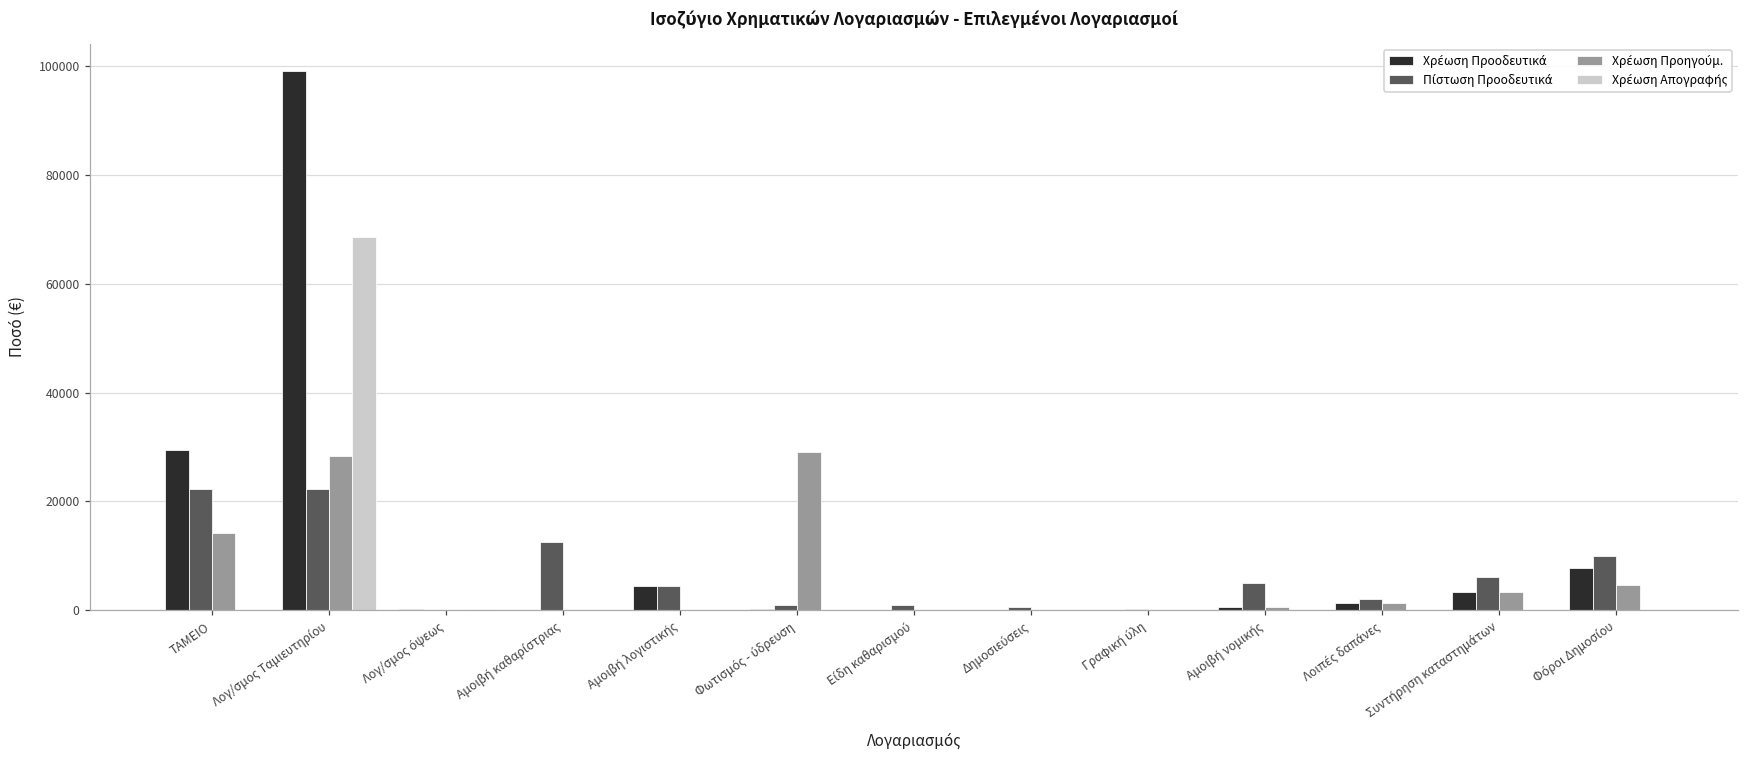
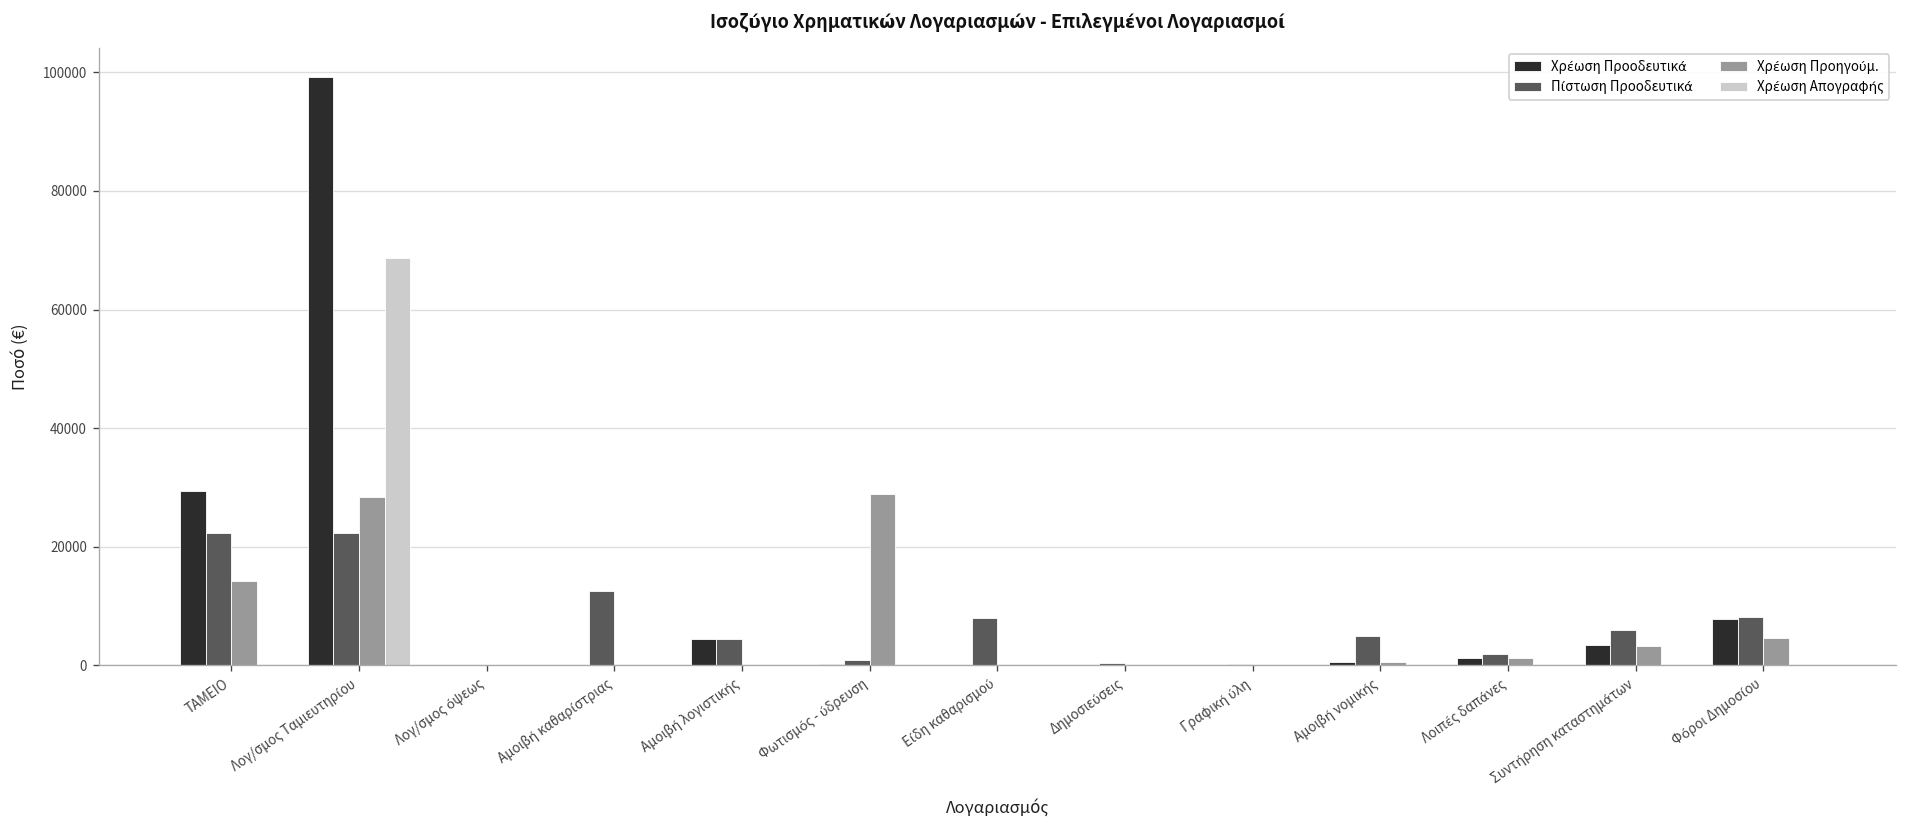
Πίστωση Προοδευτικά, Είδη καθαρισμού: 1000 -> 8000
Πίστωση Προοδευτικά, Φόροι Δημοσίου: 10000 -> 8000
